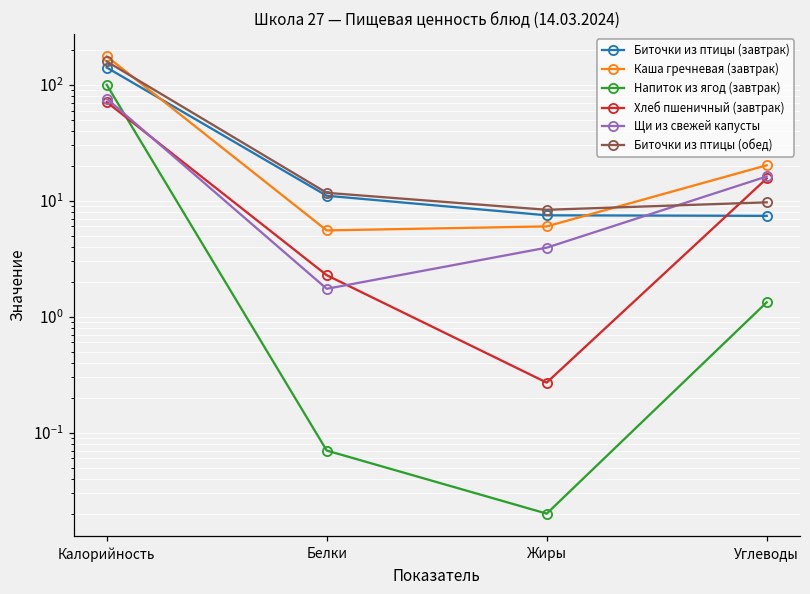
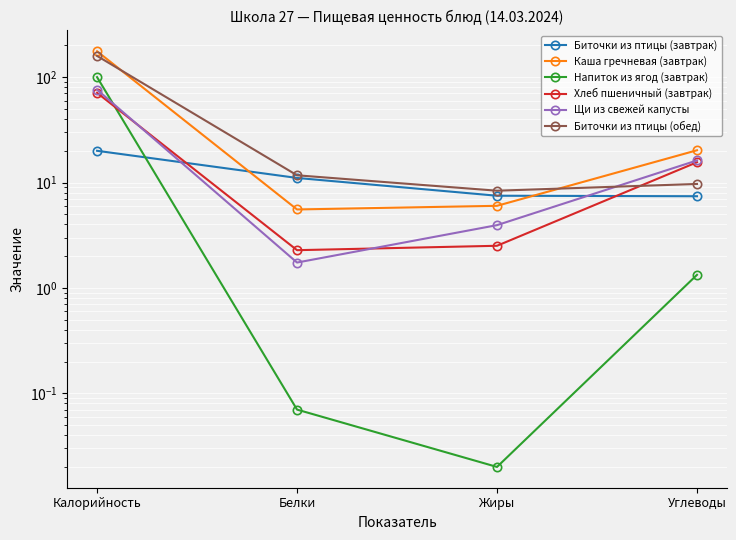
Биточки из птицы (завтрак), Калорийность: 140 -> 20
Хлеб пшеничный (завтрак), Жиры: 0.27 -> 2.5
